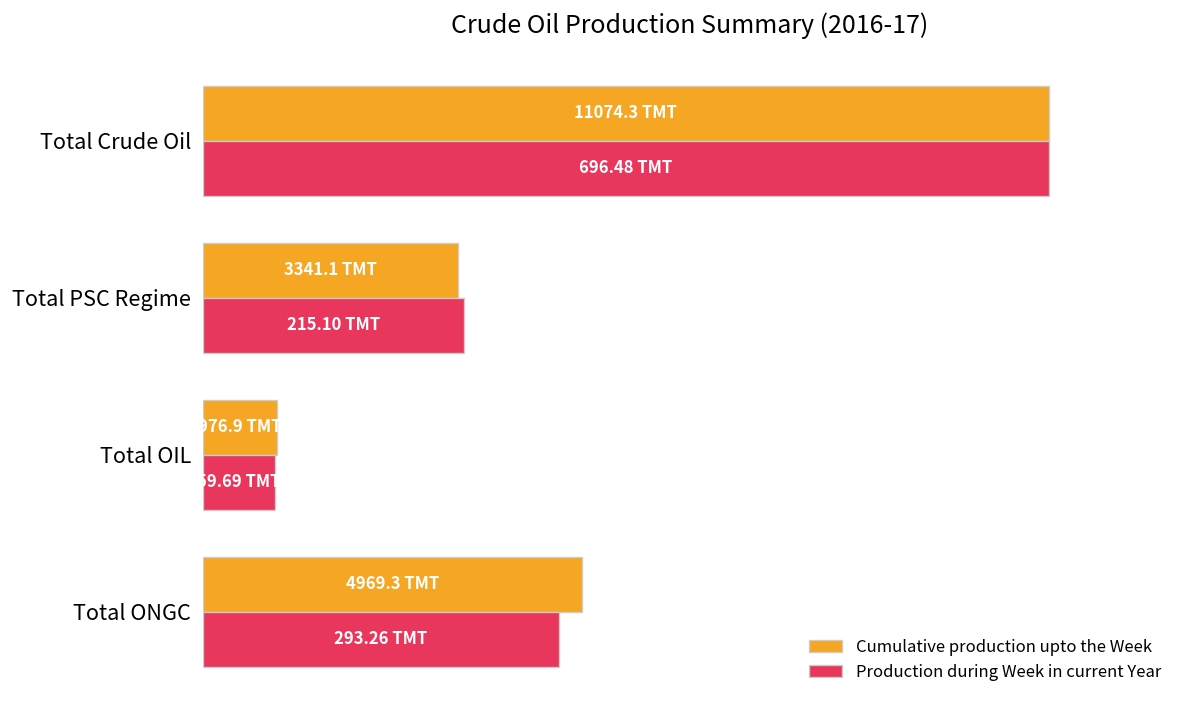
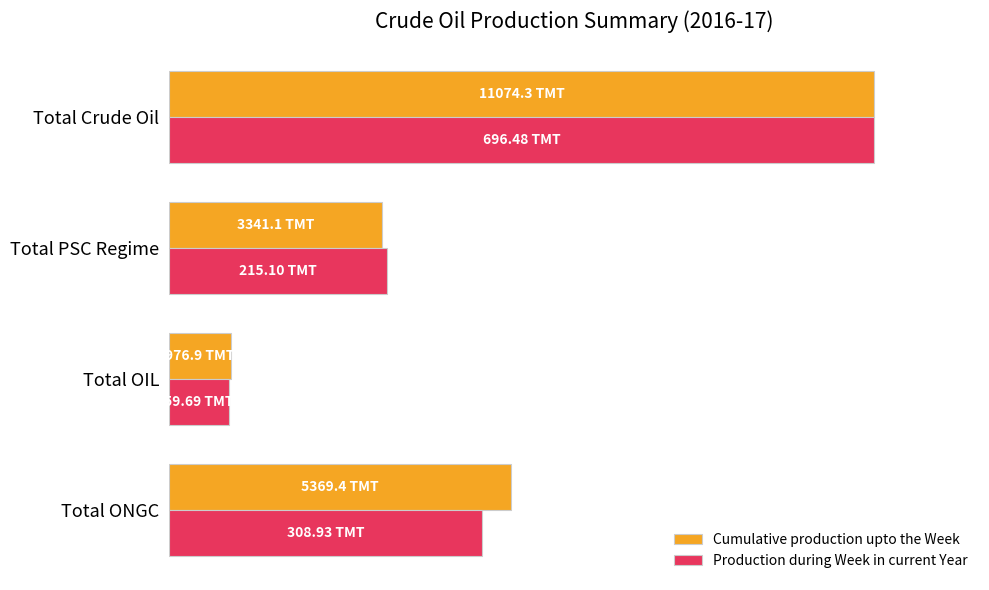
Cumulative production upto the Week, Total ONGC: 4969.3 -> 5369.4
Production during Week in current Year, Total ONGC: 293.26 -> 308.93
